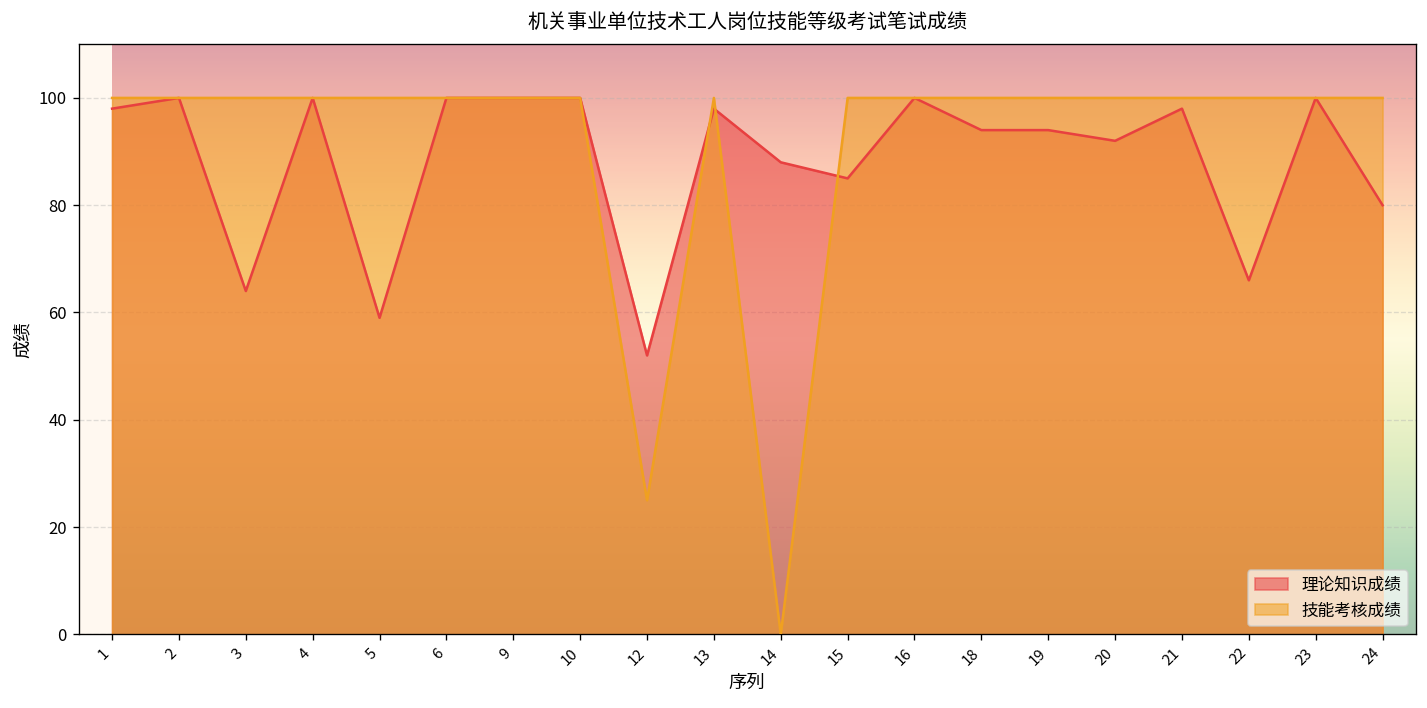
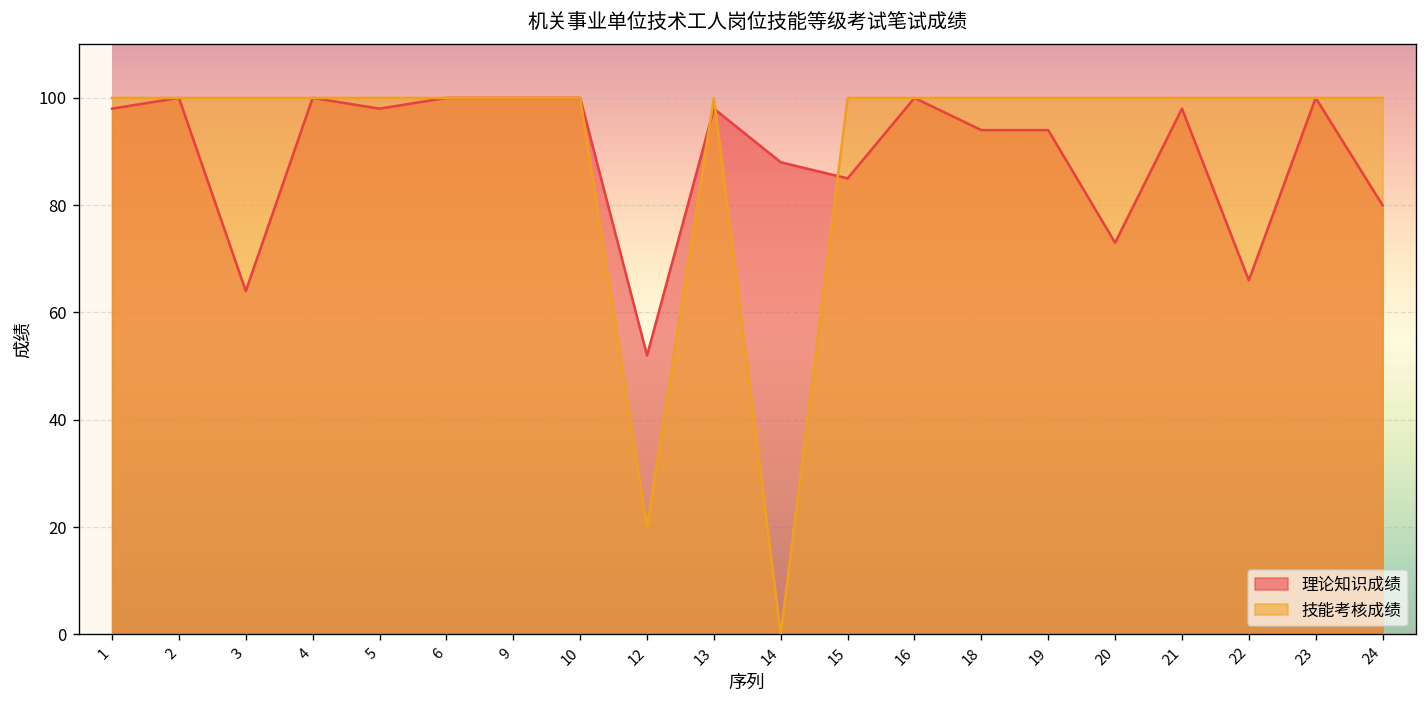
理论知识成绩, 5: 59 -> 98
技能考核成绩, 12: 25 -> 20
理论知识成绩, 20: 92 -> 73
